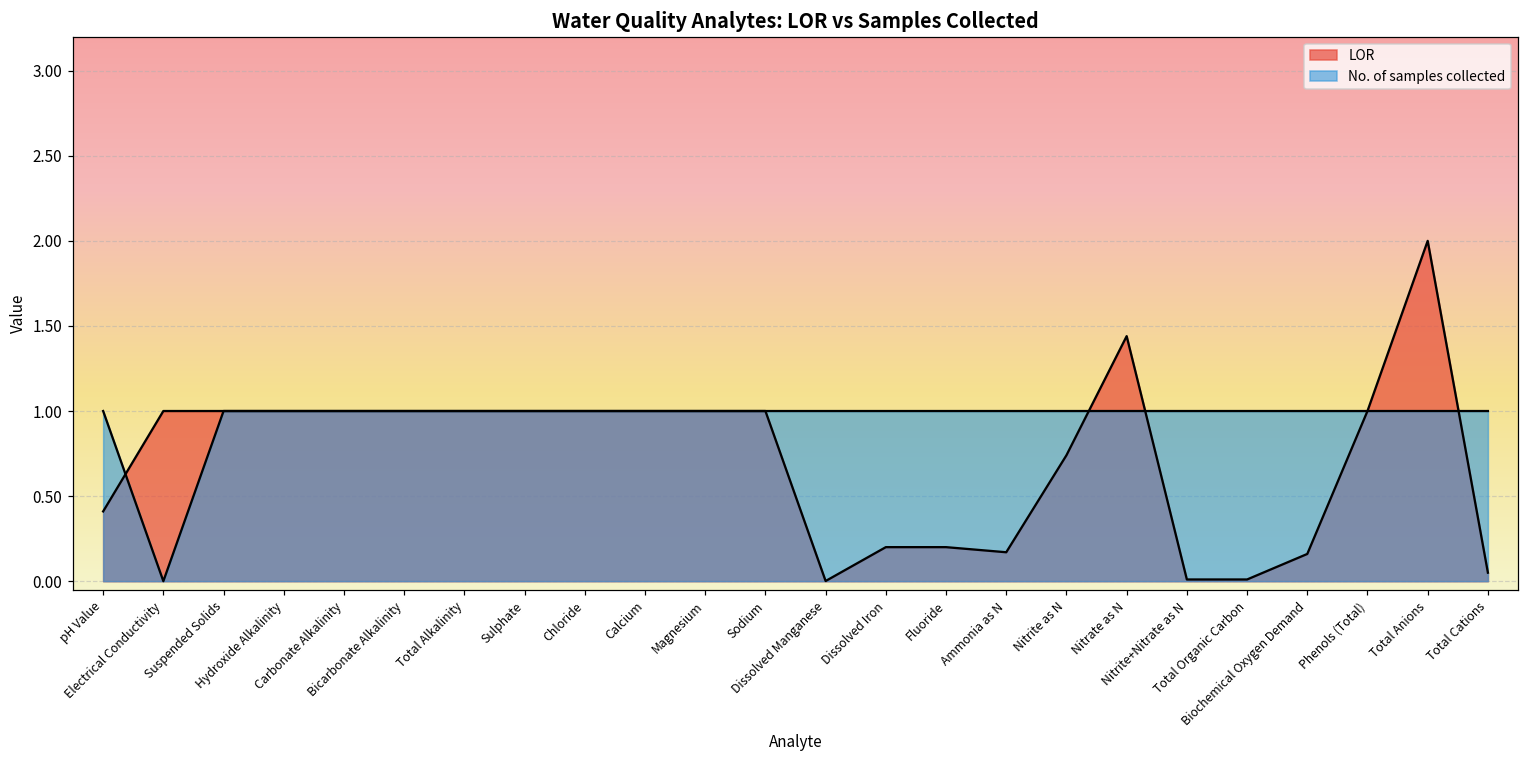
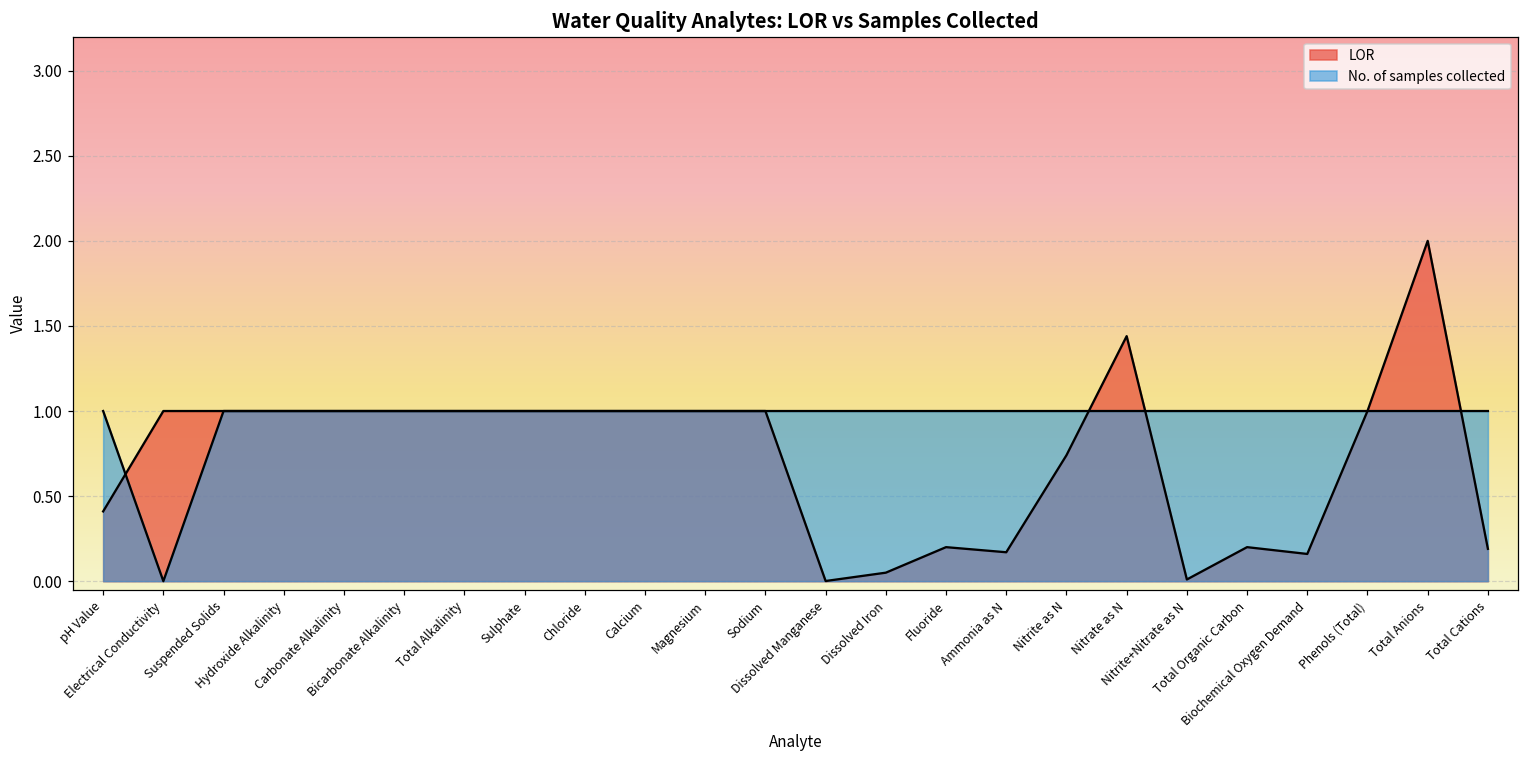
LOR, Dissolved Iron: 0.20 -> 0.05
LOR, Total Organic Carbon: 0.01 -> 0.20
LOR, Total Cations: 0.05 -> 0.19
